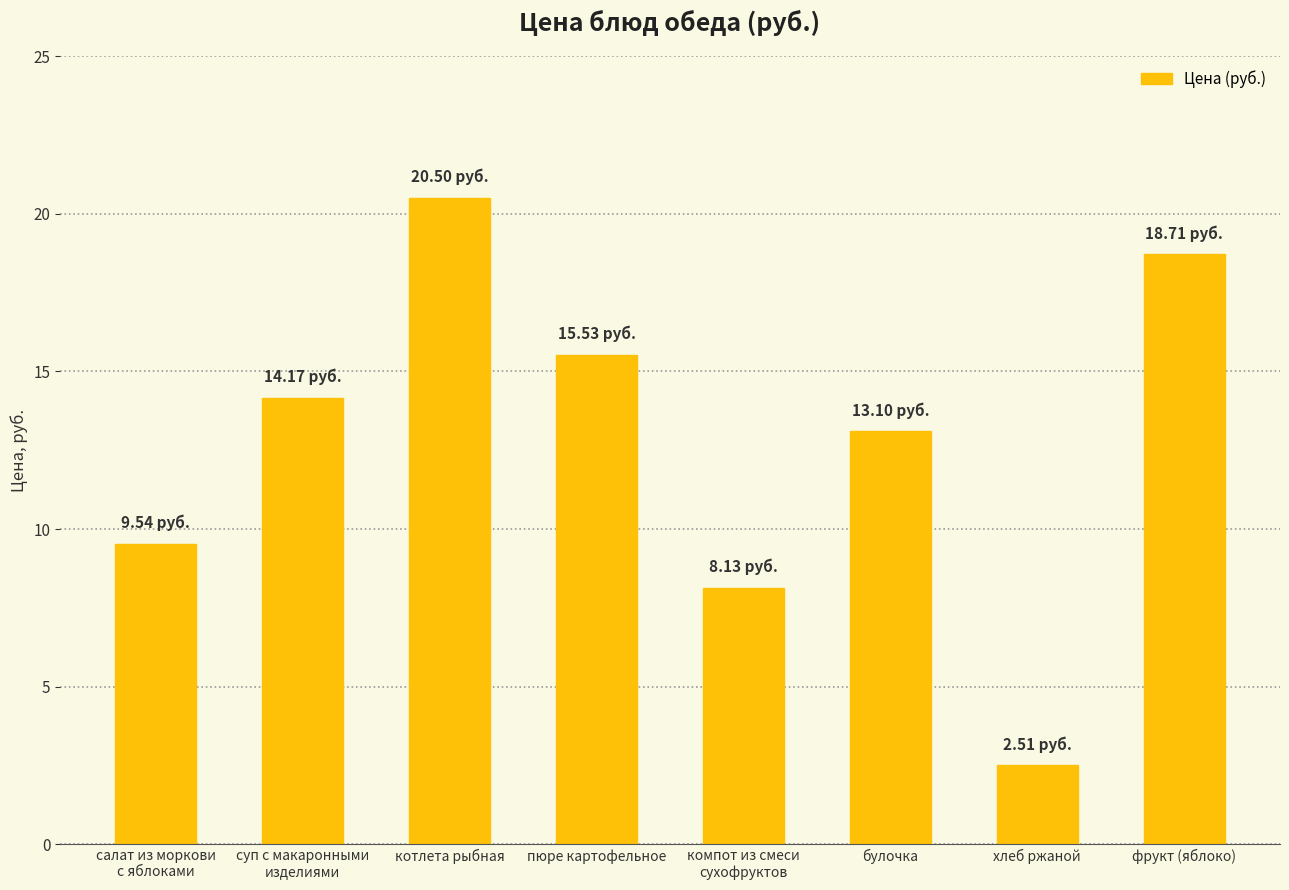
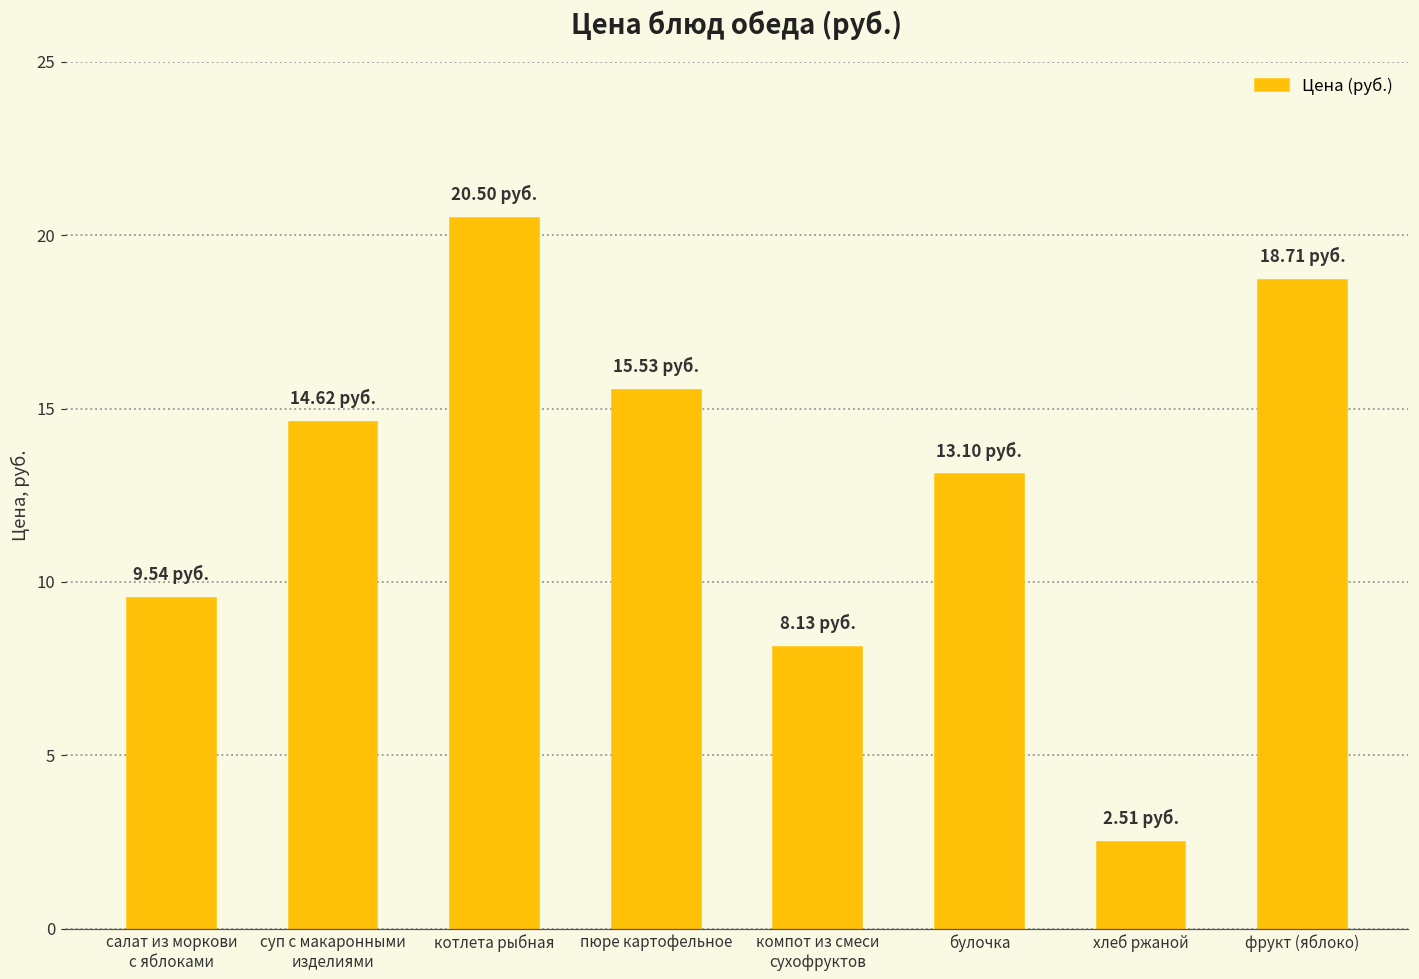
суп с макаронными изделиями: 14.17 -> 14.62
